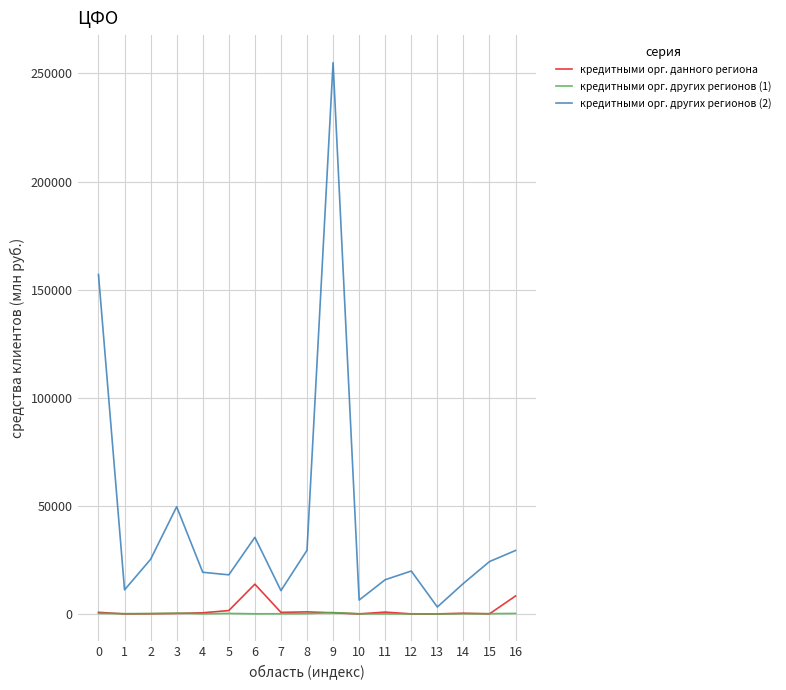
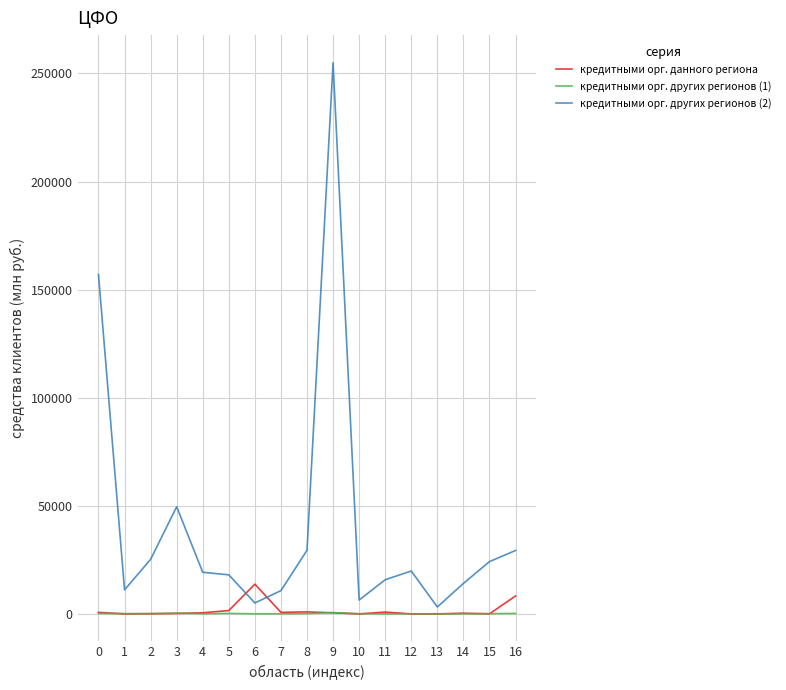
кредитными орг. других регионов (2), 6: 35000 -> 5000
